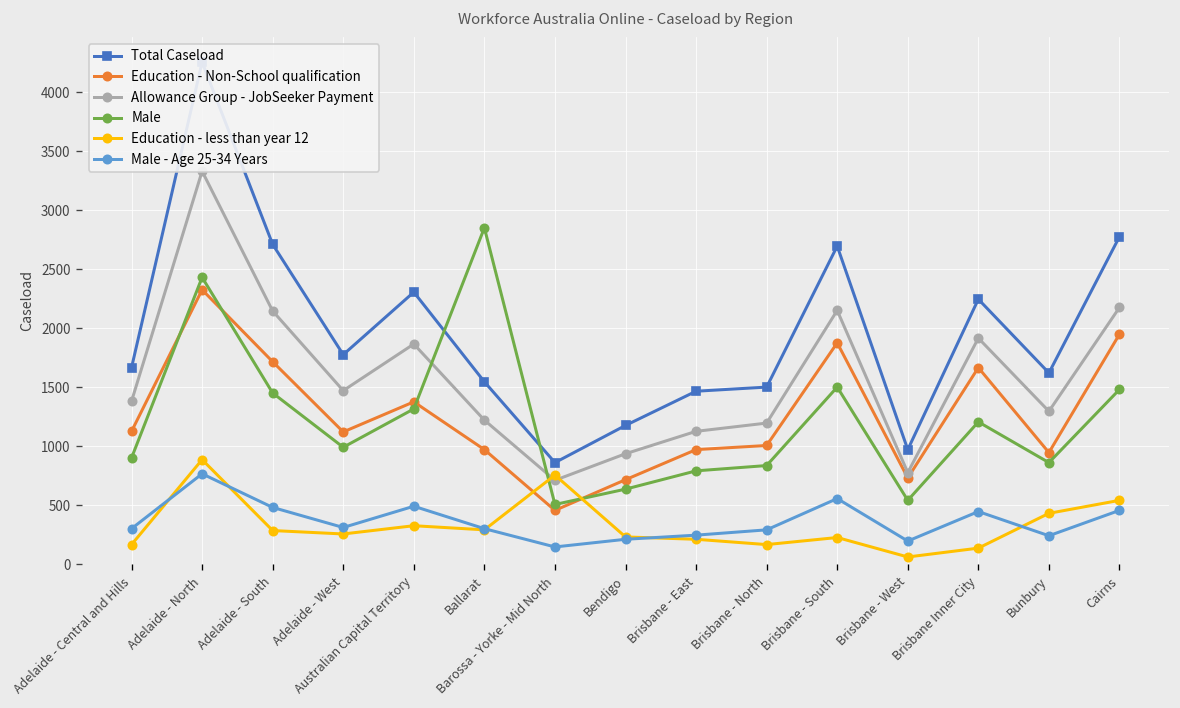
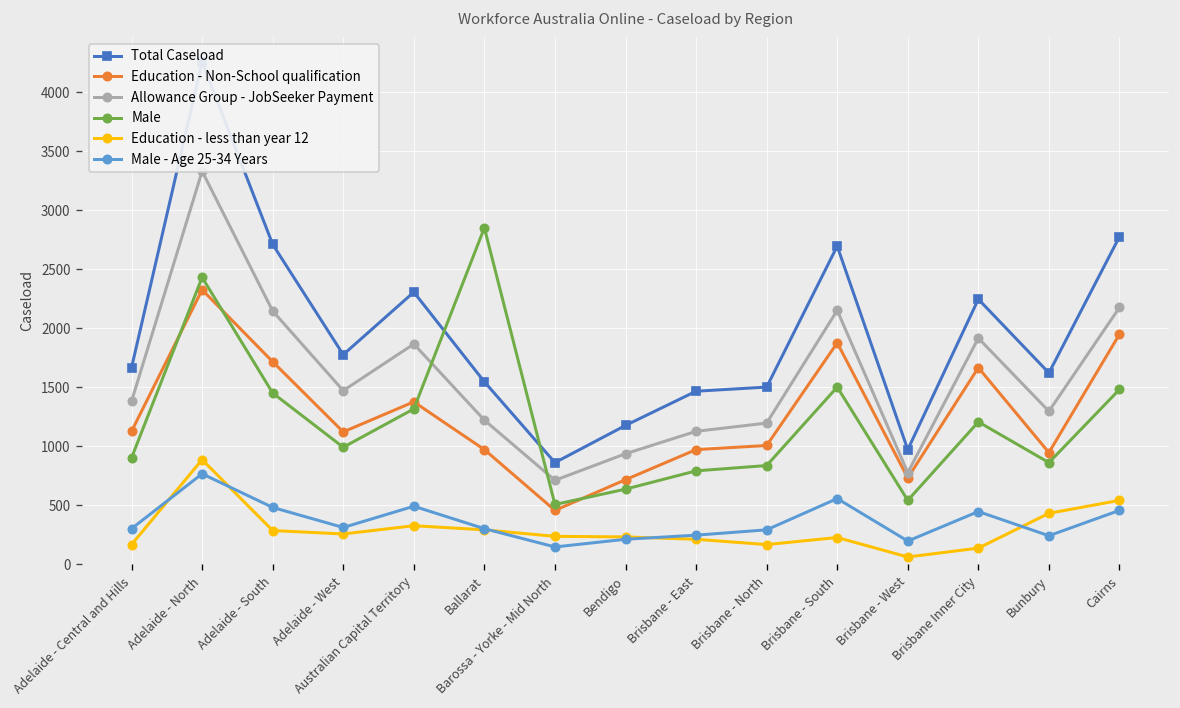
Education - less than year 12, Barossa - Yorke - Mid North: 800 -> 200
